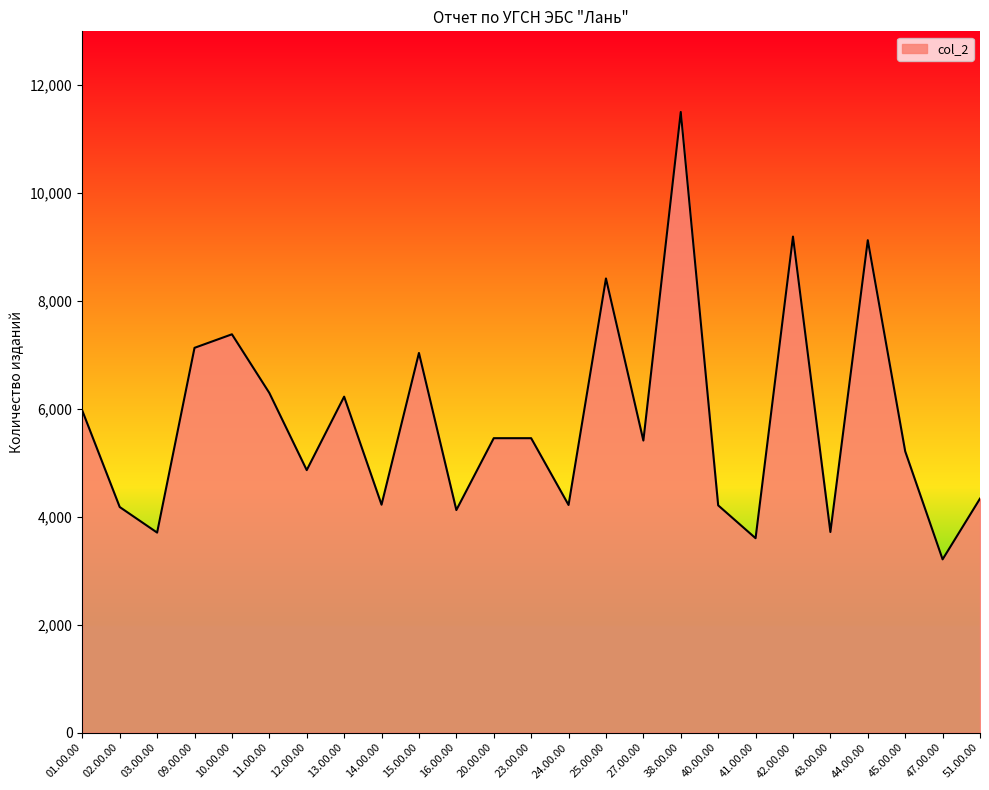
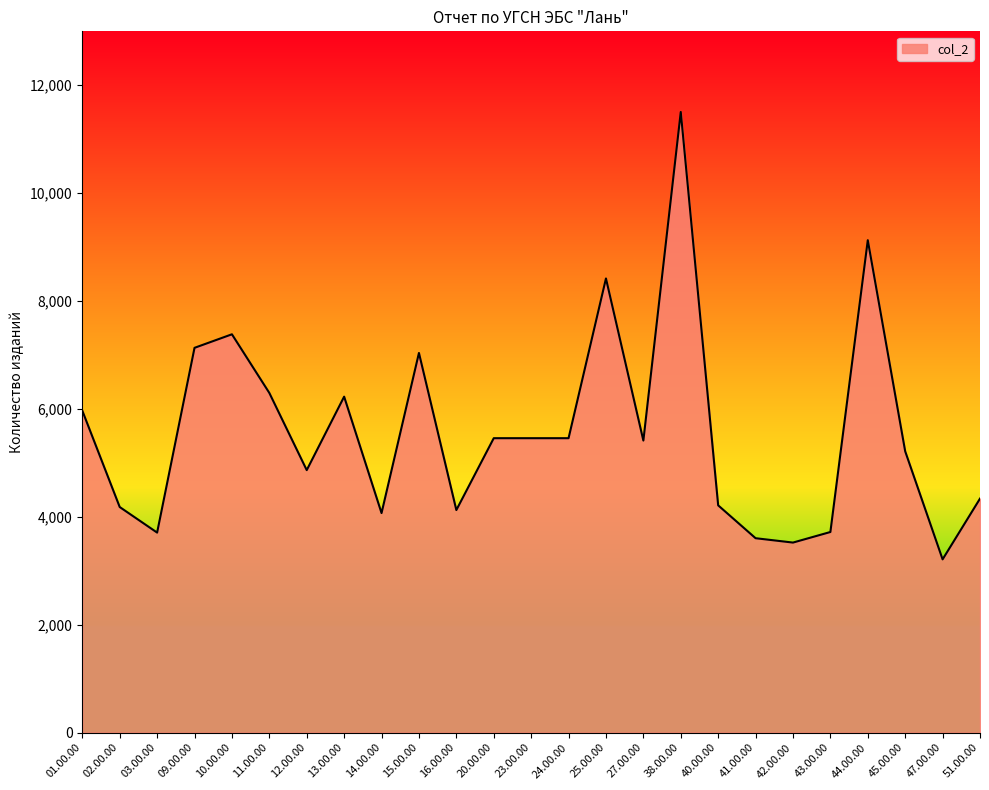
14.00.00: 4,200 -> 4,100
24.00.00: 4,200 -> 5,500
42.00.00: 9,200 -> 3,500
